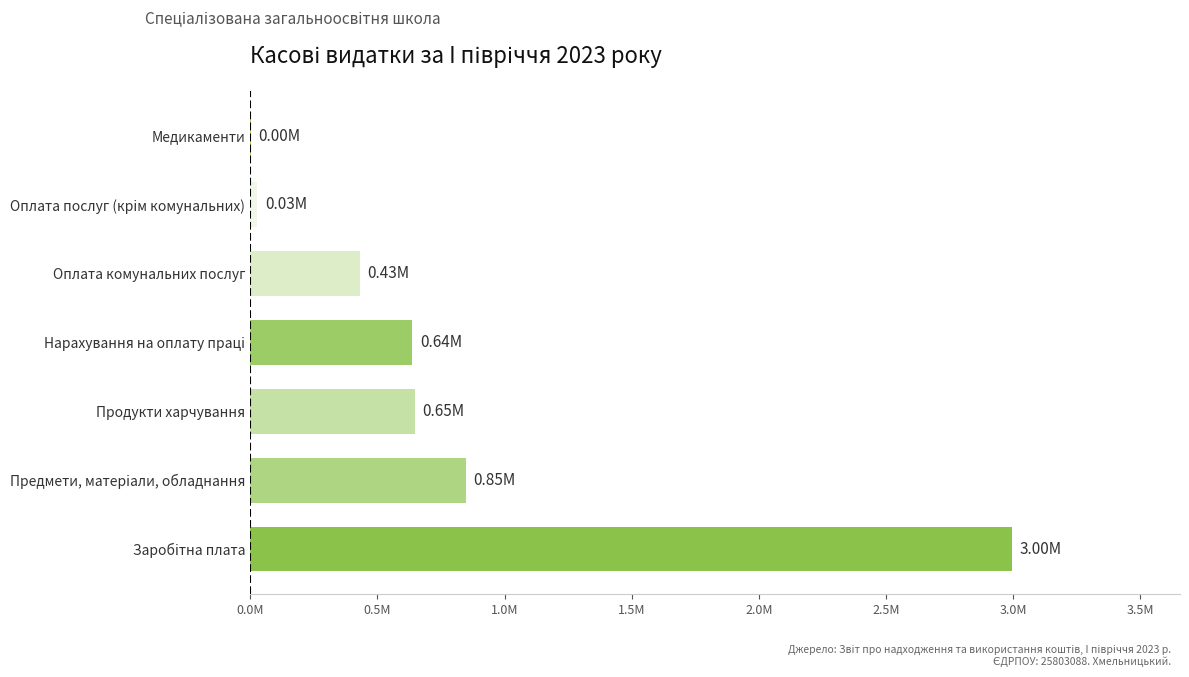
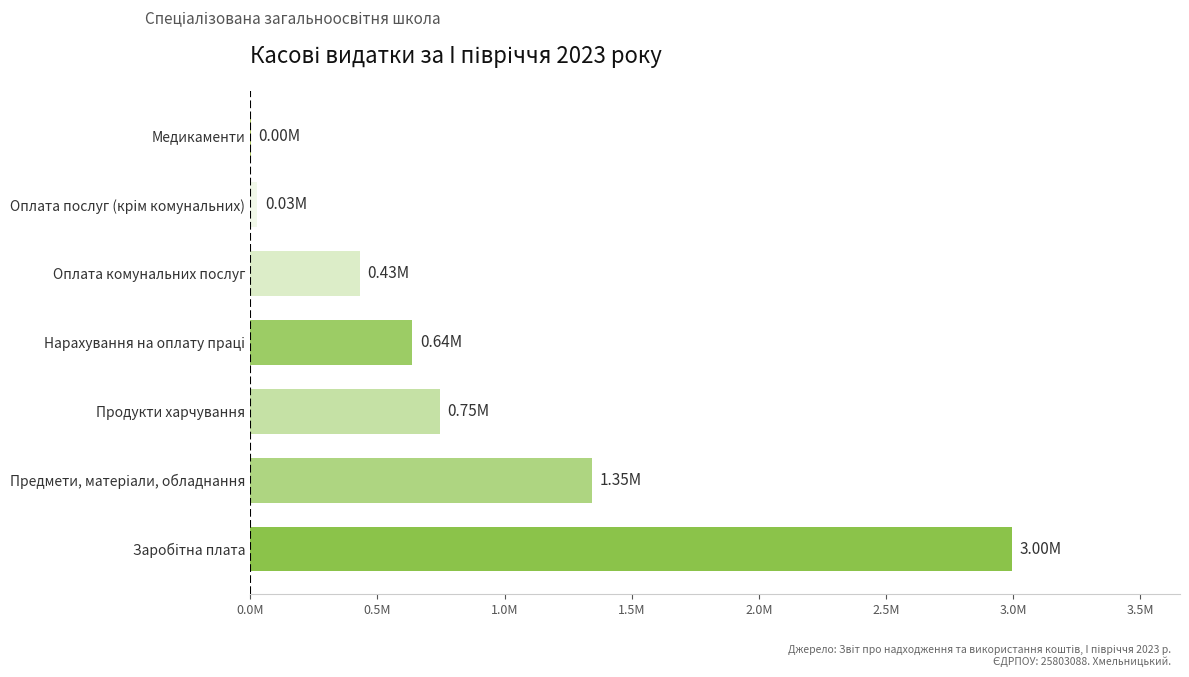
Продукти харчування: 0.65M -> 0.75M
Предмети, матеріали, обладнання: 0.85M -> 1.35M
